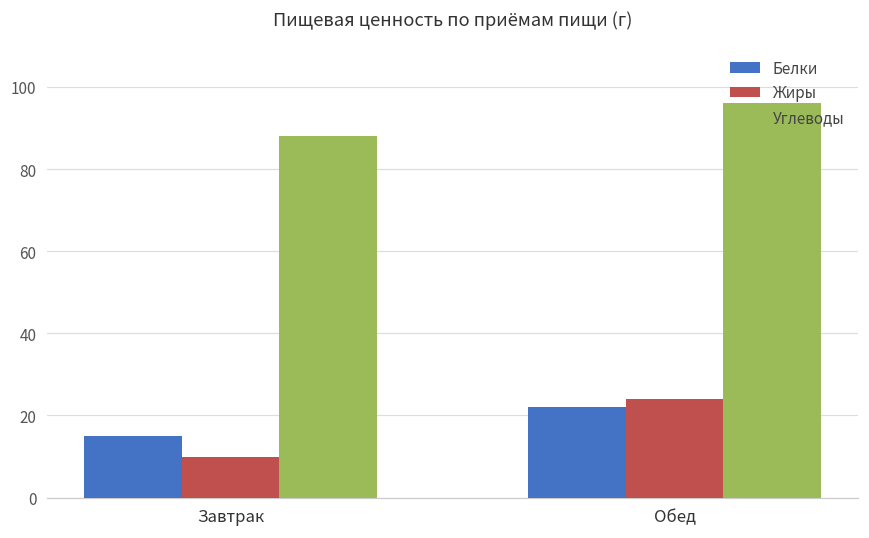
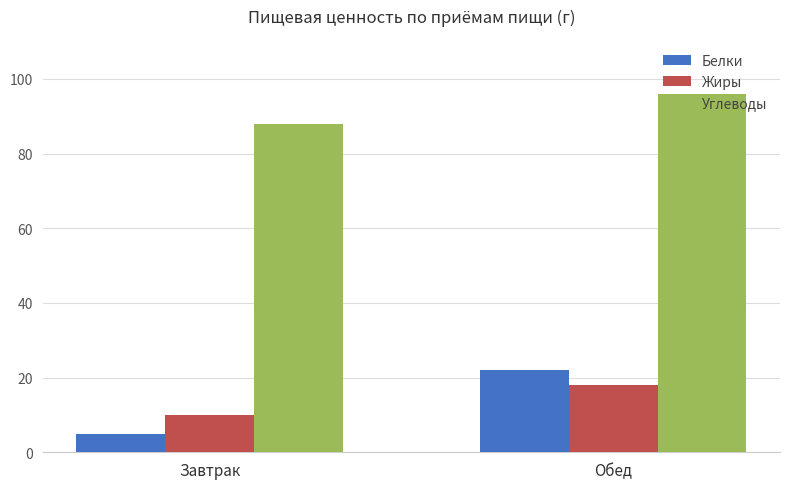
Белки, Завтрак: 15 -> 5
Жиры, Обед: 24 -> 18
